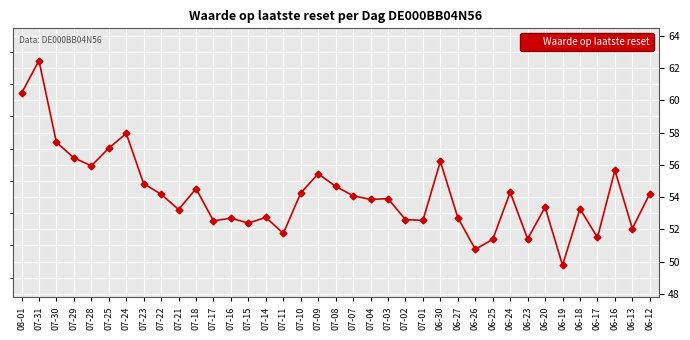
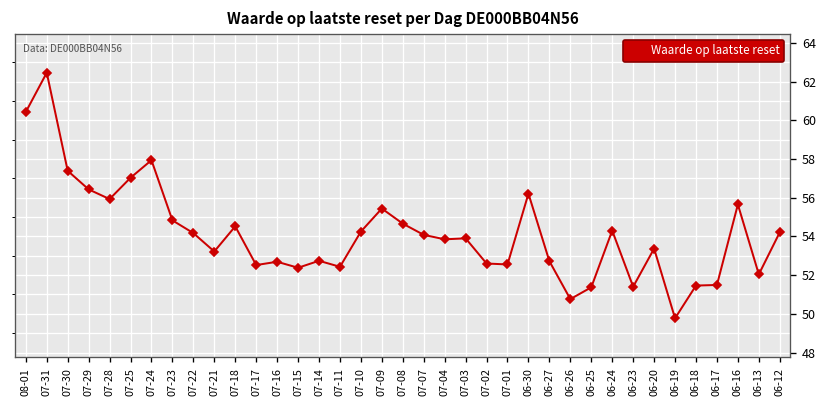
07-11: 51.7 -> 52.4
06-18: 53.3 -> 51.5
